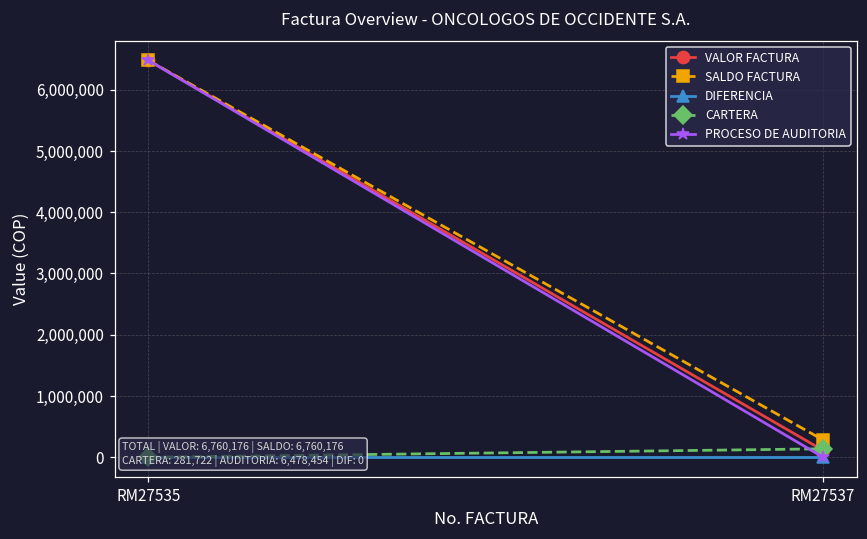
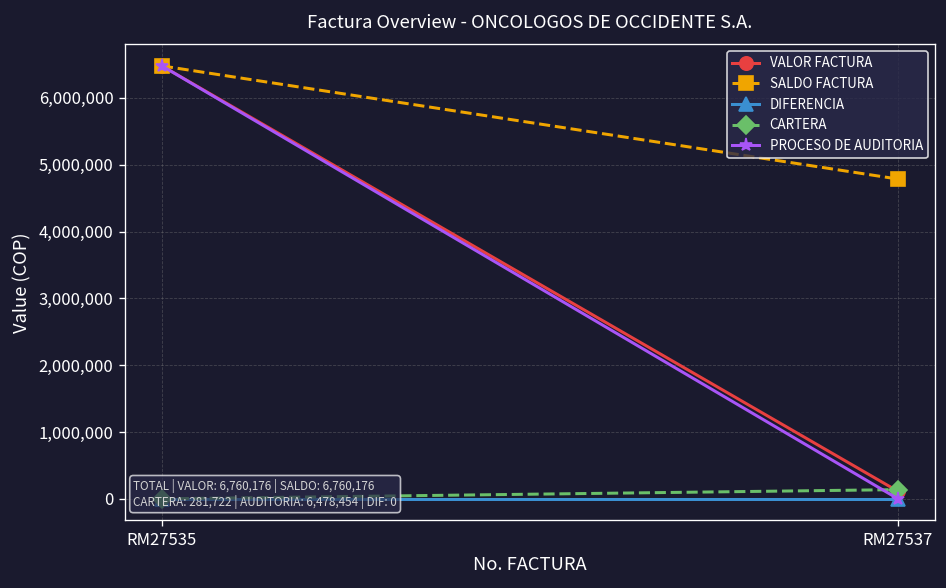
SALDO FACTURA, RM27537: 300,000 -> 4,800,000
